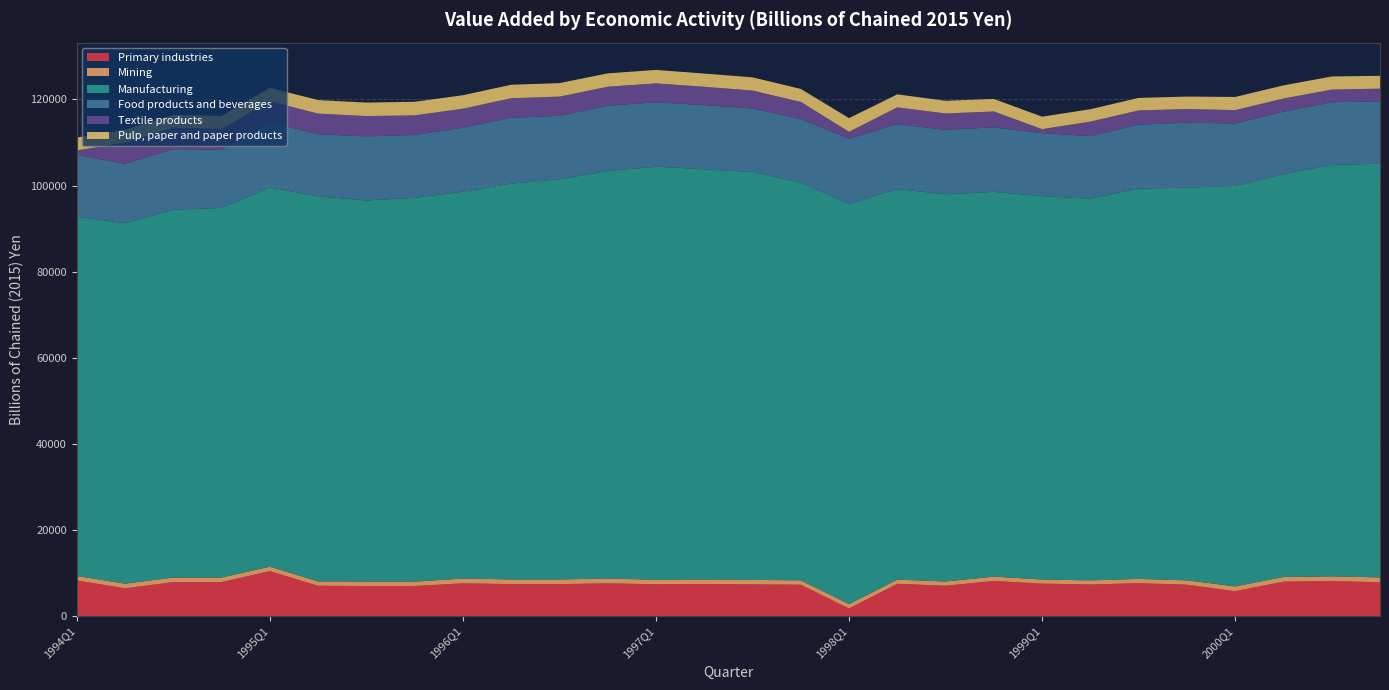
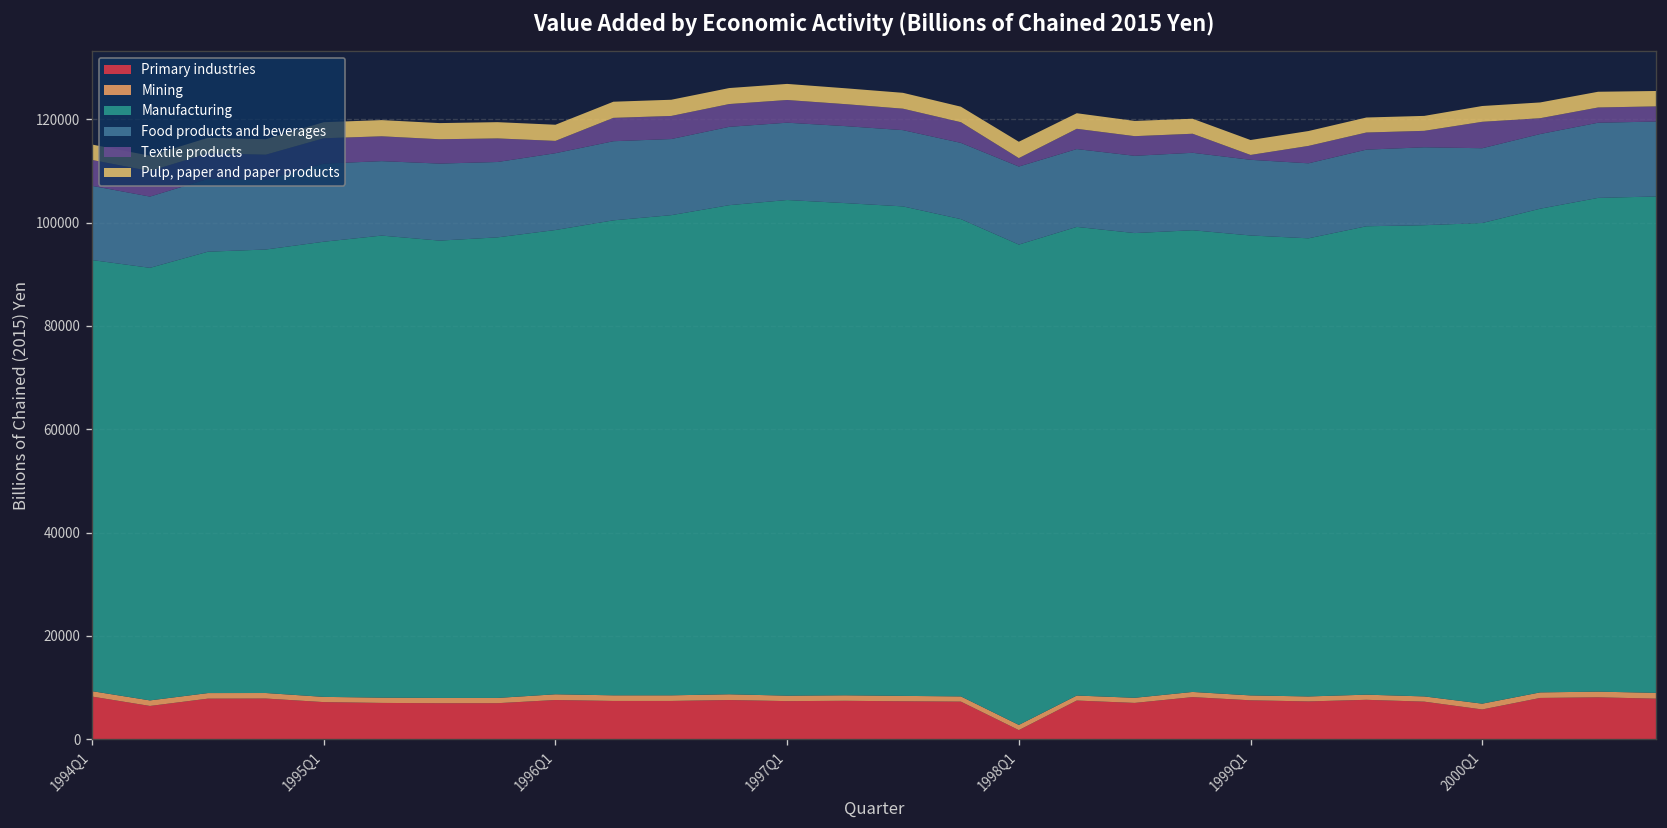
Textile products, 1994Q1: 1000 -> 5000
Primary industries, 1995Q1: 10000 -> 7000
Textile products, 1996Q1: 4000 -> 2000
Textile products, 2000Q1: 3000 -> 5000
